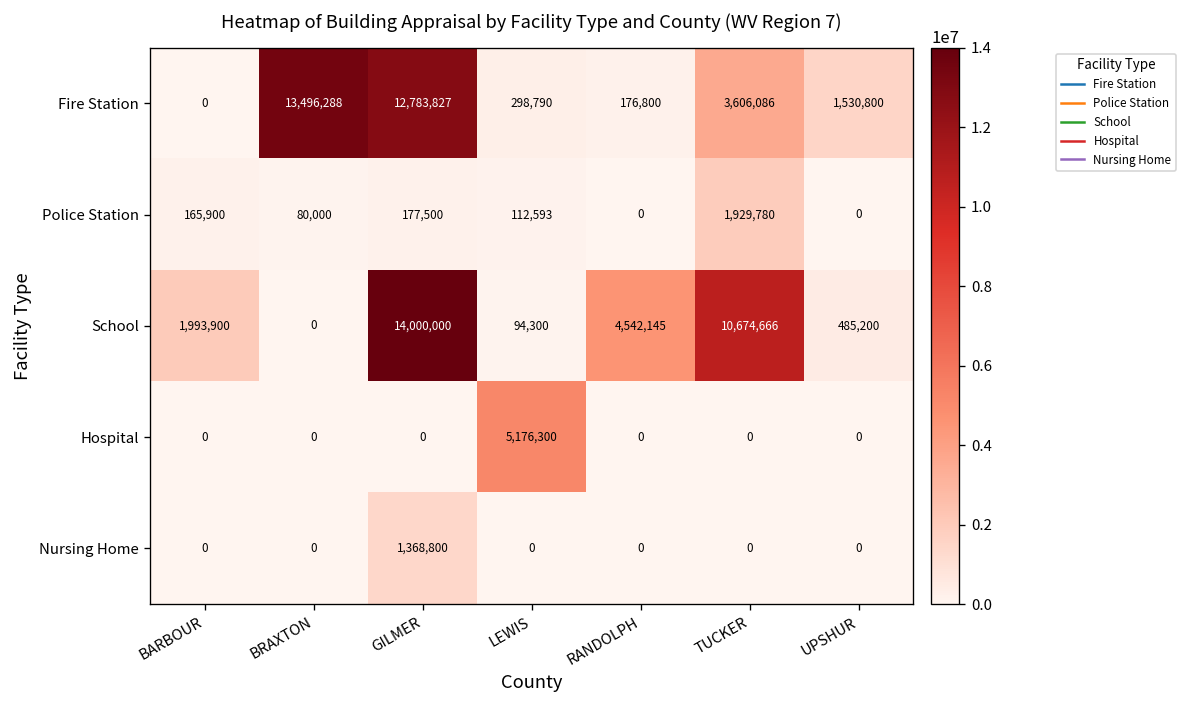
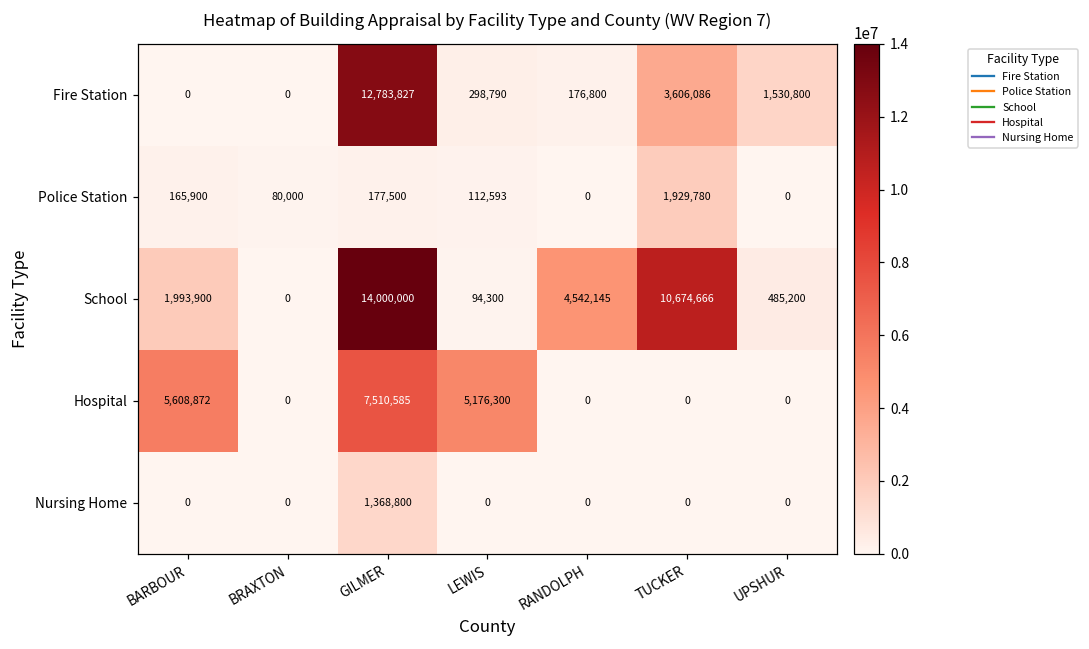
Fire Station, BRAXTON: 13,496,288 -> 0
Hospital, BARBOUR: 0 -> 5,608,872
Hospital, GILMER: 0 -> 7,510,585
